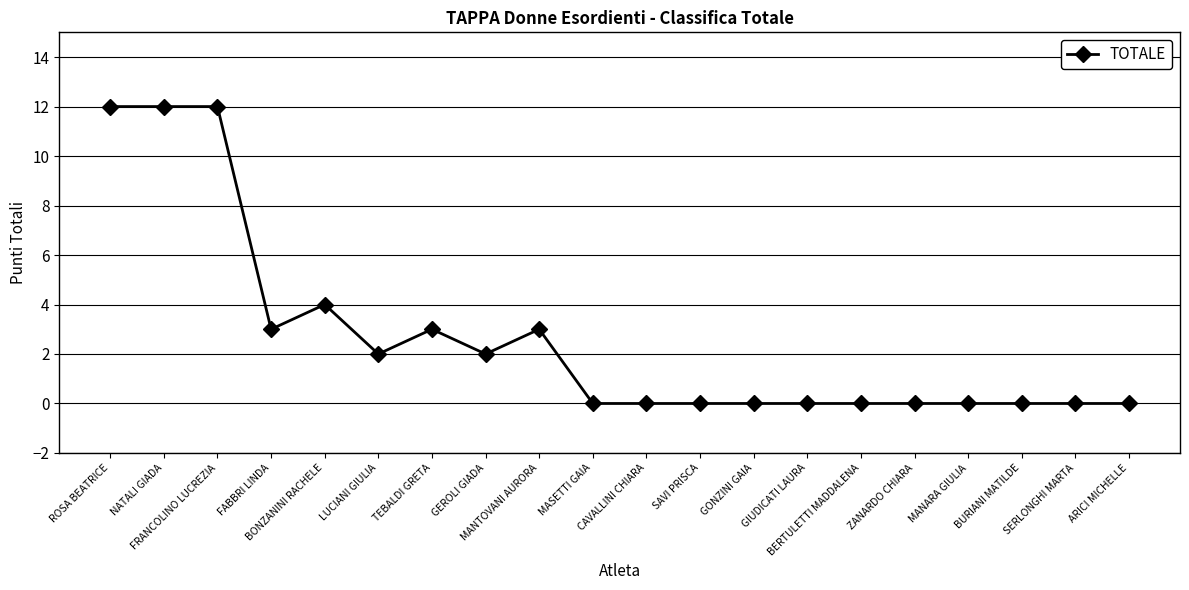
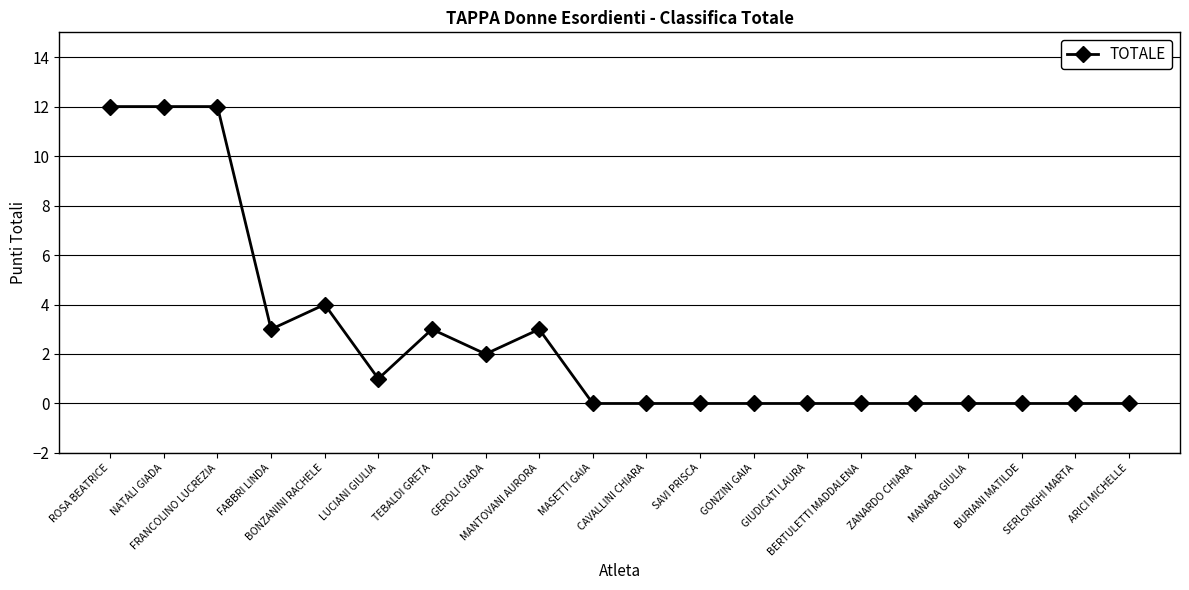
LUCIANI GIULIA: 2 -> 1
